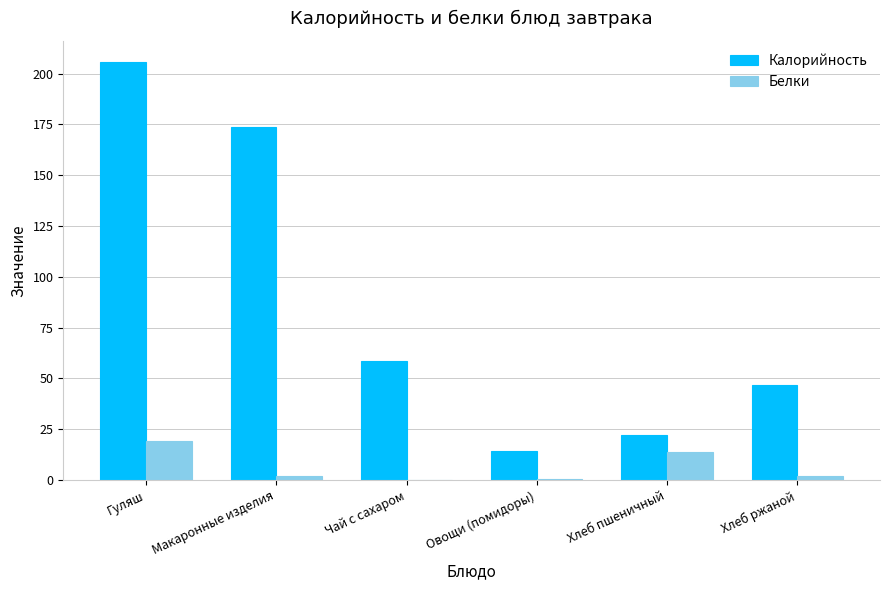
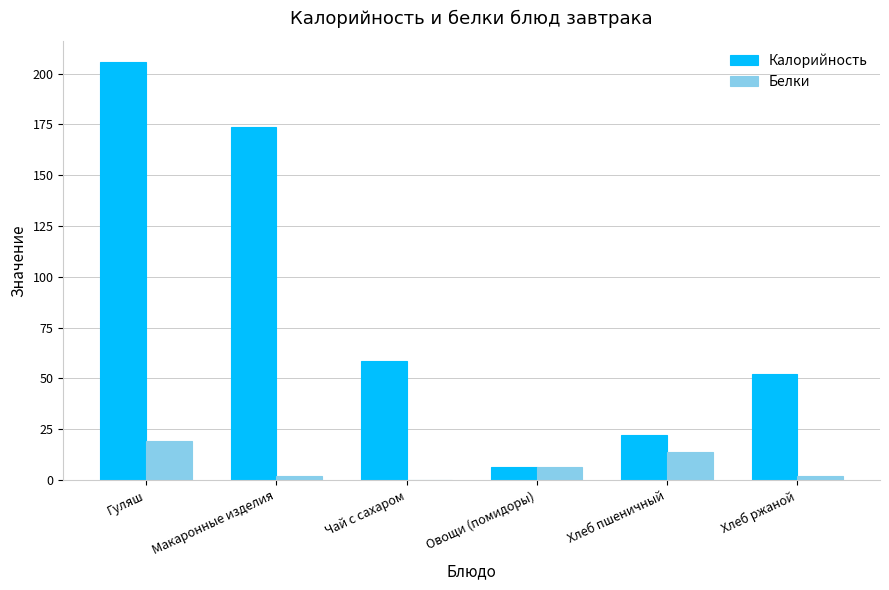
Калорийность, Овощи (помидоры): 14 -> 7
Белки, Овощи (помидоры): 1 -> 7
Калорийность, Хлеб ржаной: 47 -> 52
